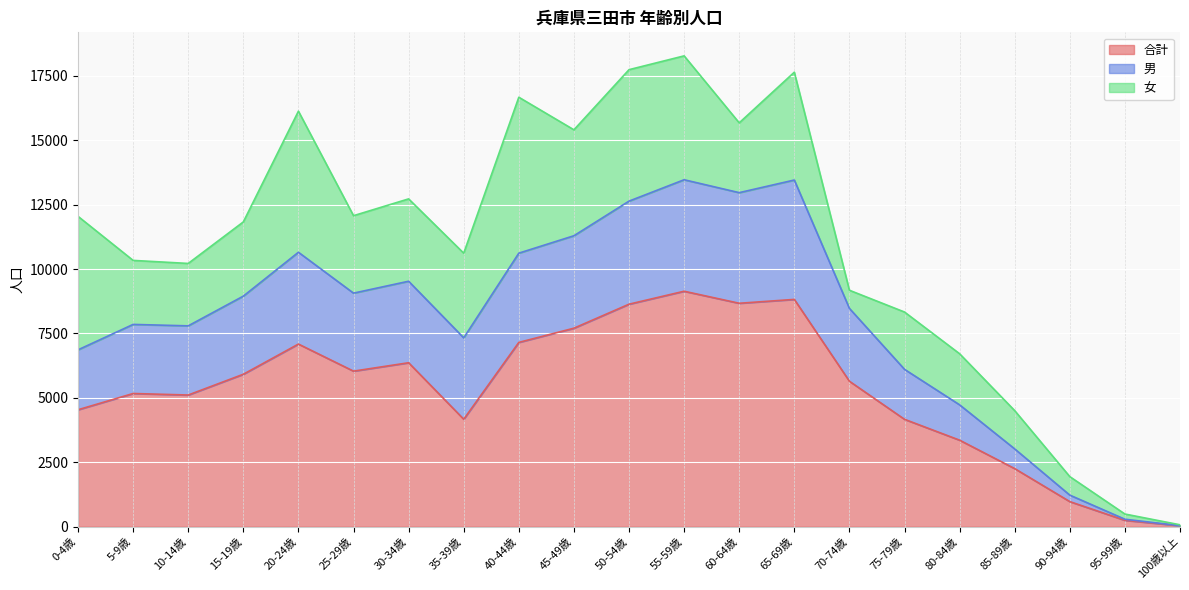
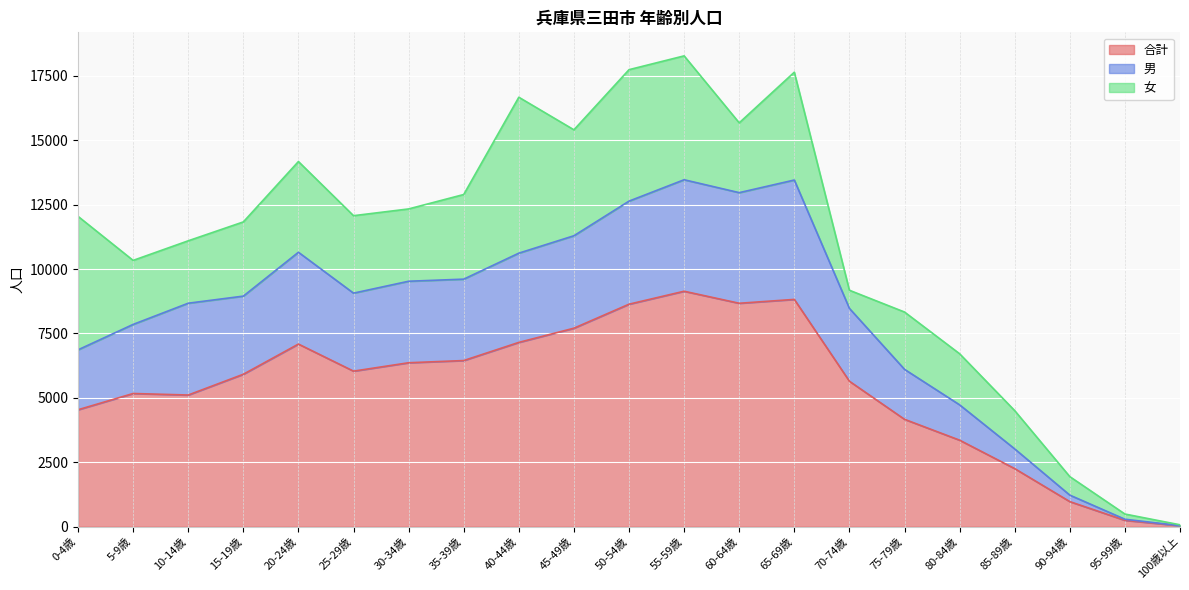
男, 10-14歳: 2700 -> 3600
女, 20-24歳: 5500 -> 3500
女, 30-34歳: 3200 -> 2800
合計, 35-39歳: 4200 -> 6400
